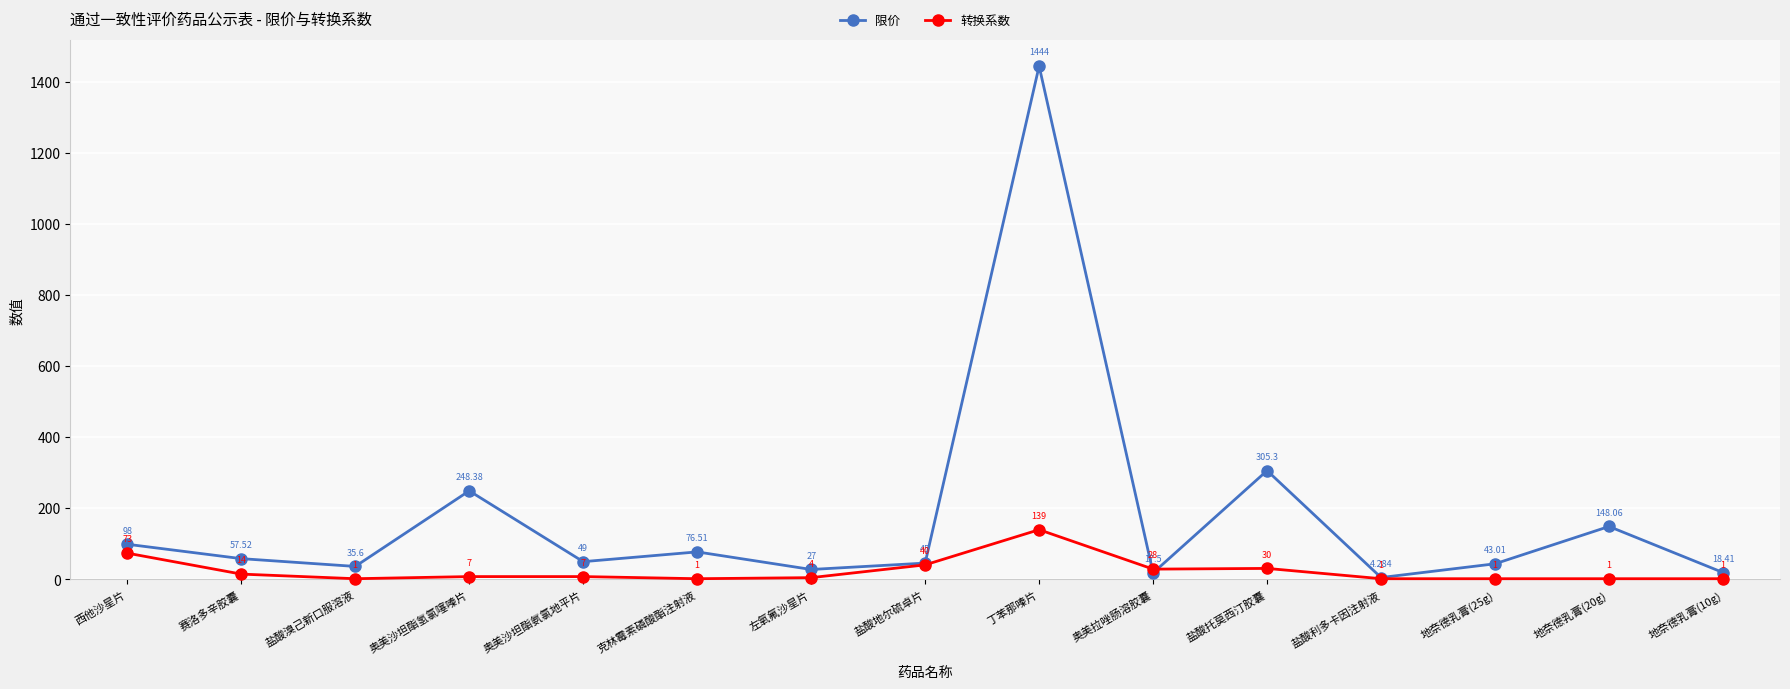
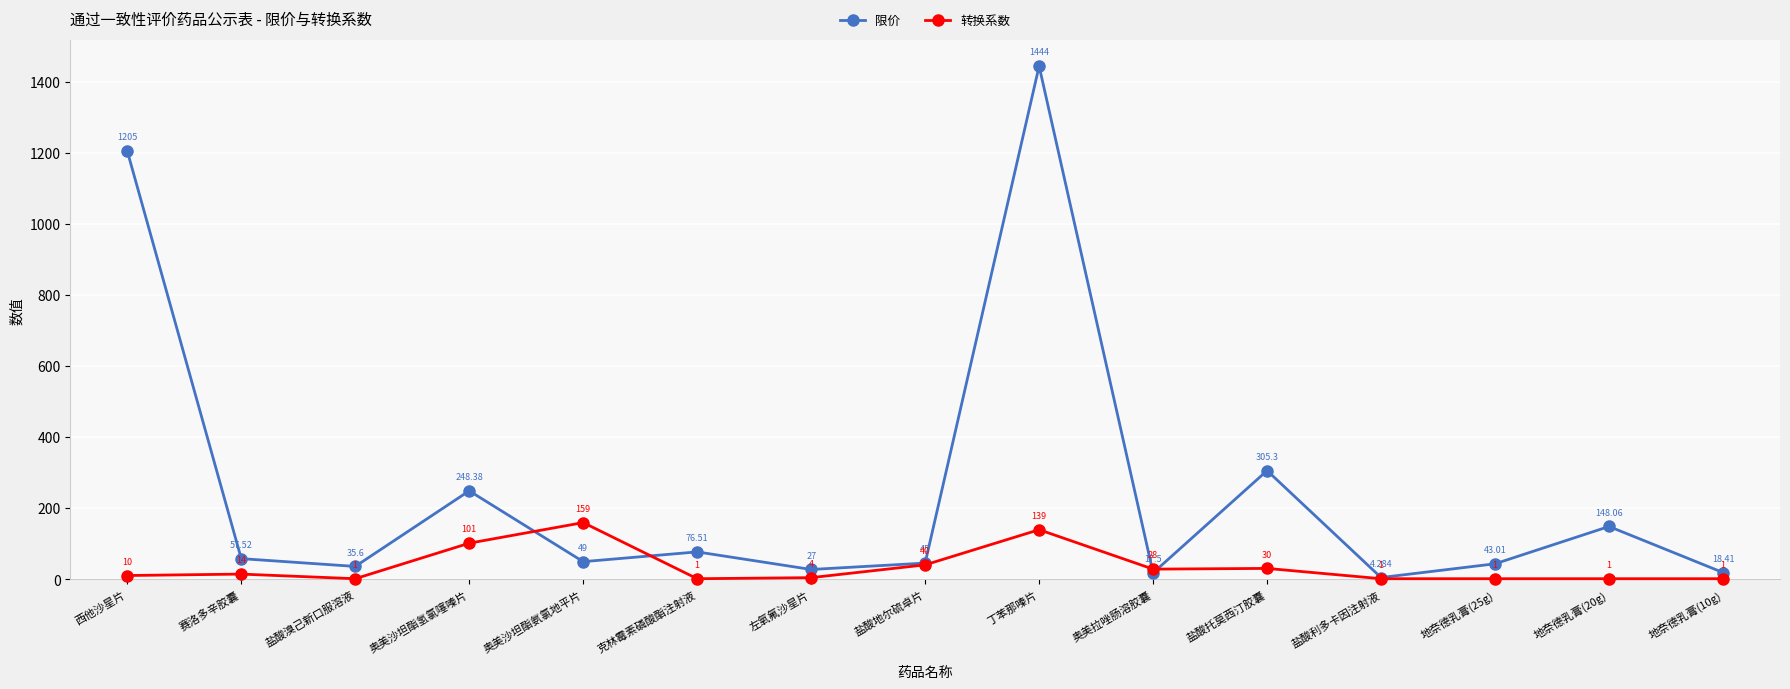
限价, 西他沙星片: 98 -> 1205
转换系数, 西他沙星片: 73 -> 10
转换系数, 奥美沙坦酯氢氯噻嗪片: 7 -> 101
转换系数, 奥美沙坦酯氨氯地平片: 7 -> 159
